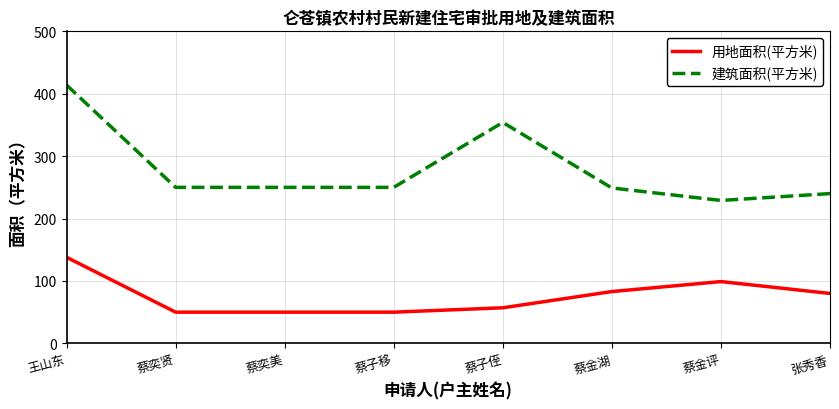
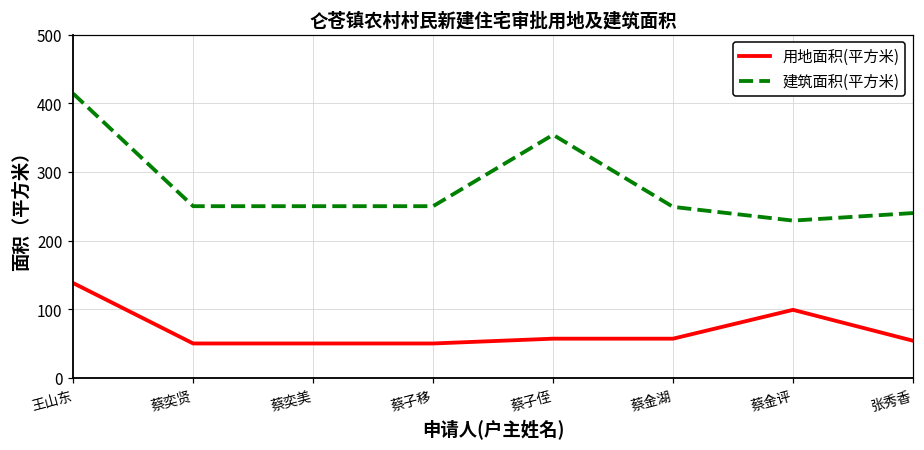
用地面积(平方米), 蔡金湖: 80 -> 60
用地面积(平方米), 张秀香: 80 -> 50
